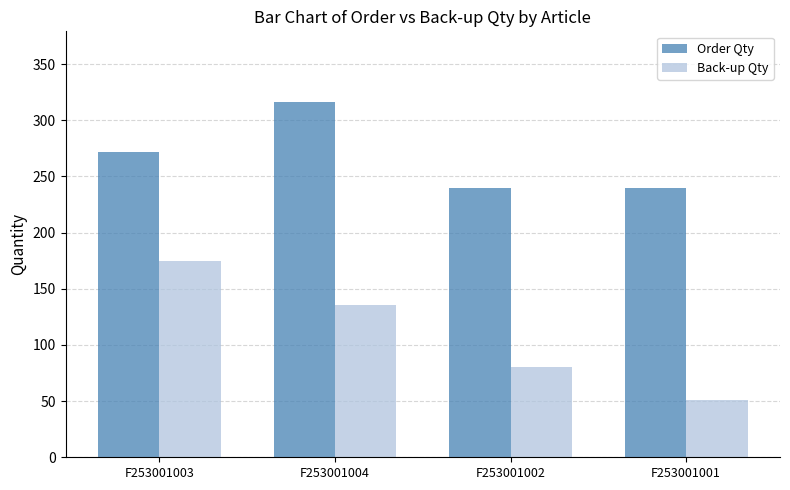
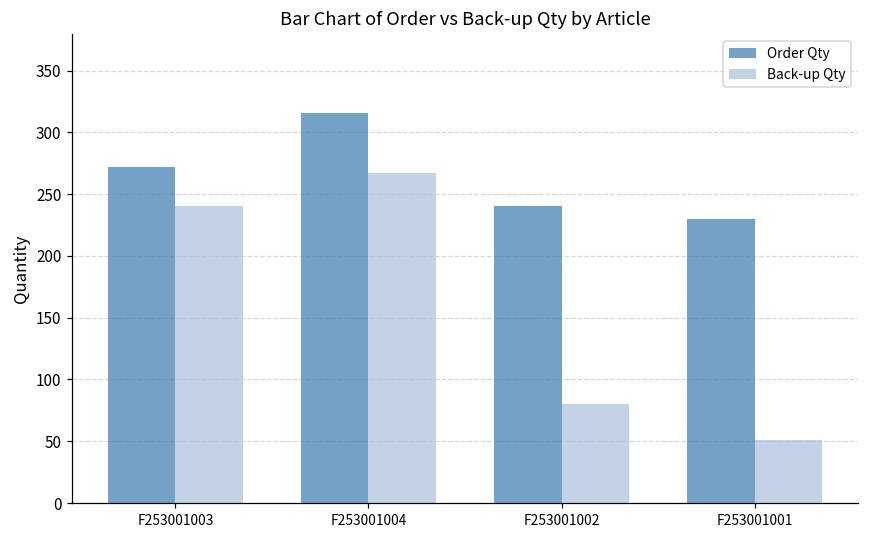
Back-up Qty, F253001003: 175 -> 240
Back-up Qty, F253001004: 136 -> 267
Order Qty, F253001001: 240 -> 230
